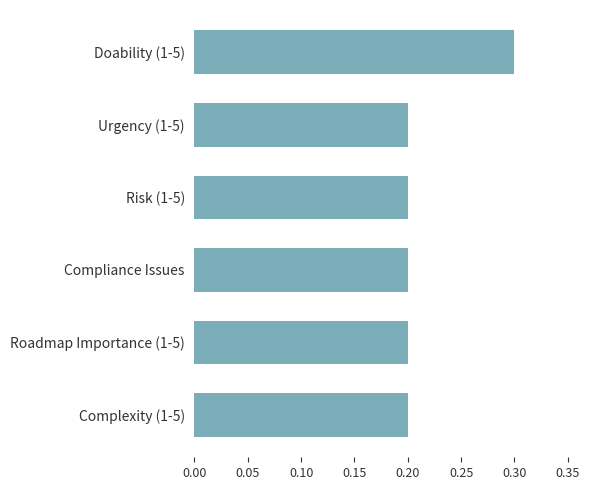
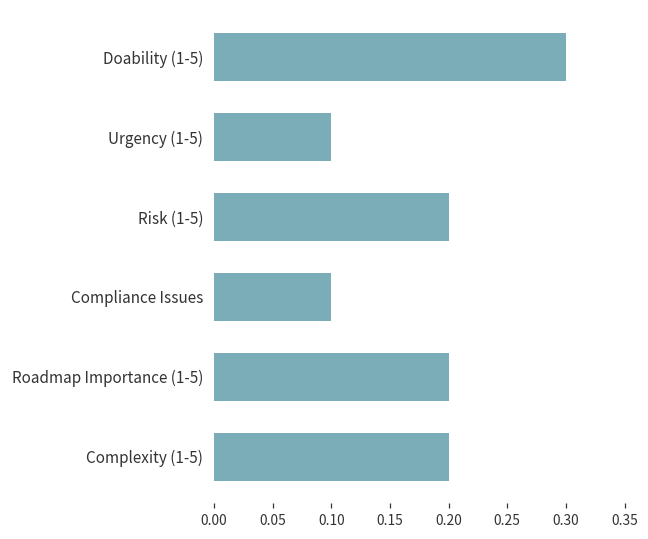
Urgency (1-5): 0.2 -> 0.1
Compliance Issues: 0.2 -> 0.1
